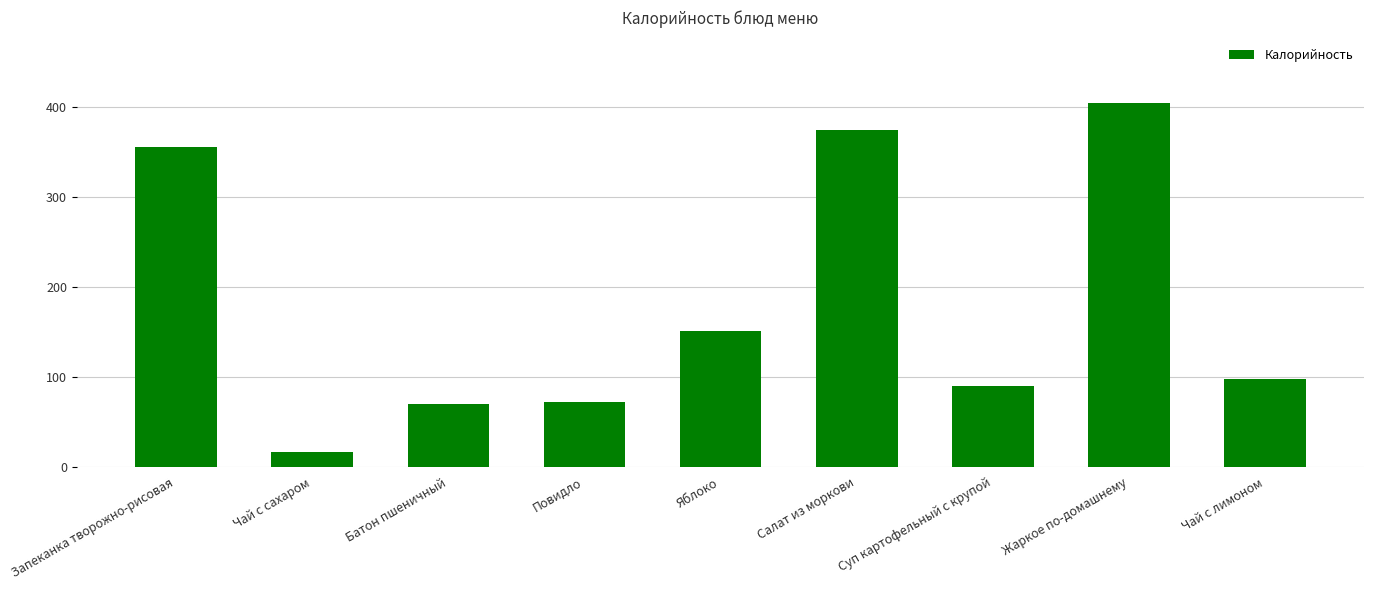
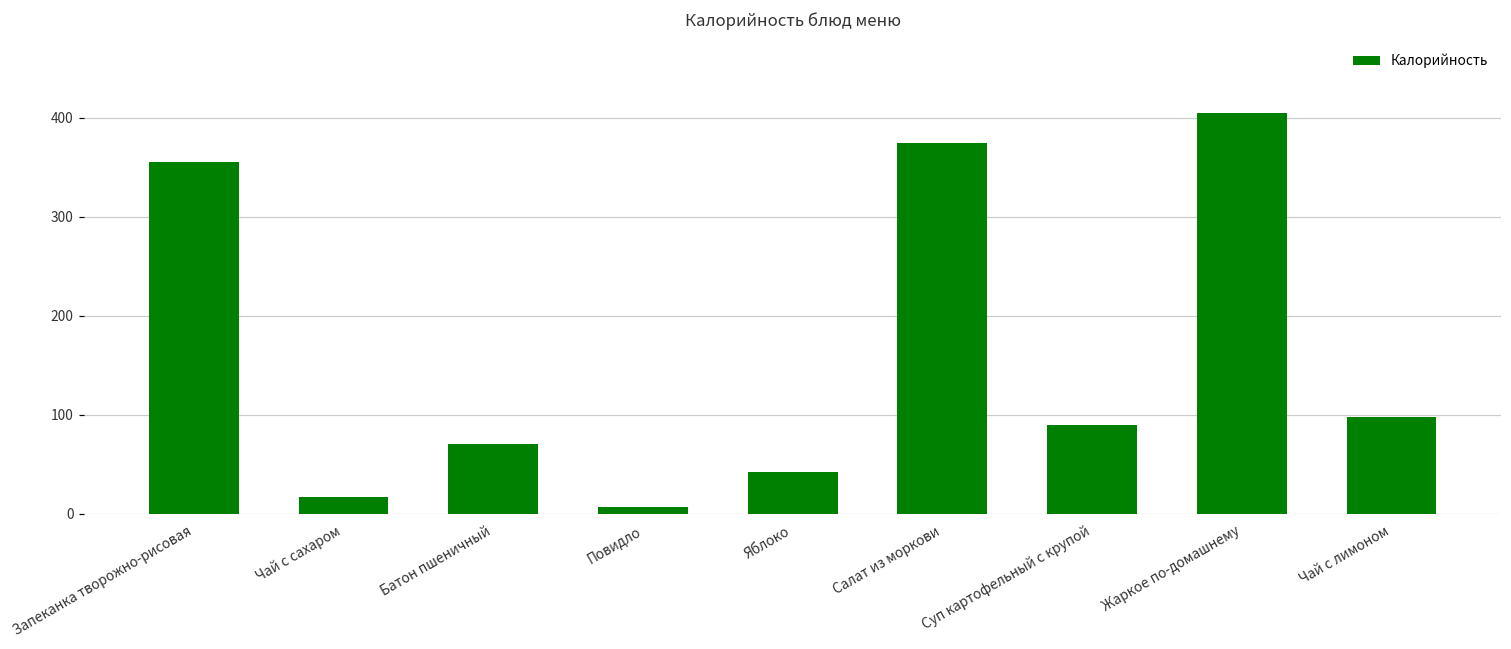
Повидло: 70 -> 10
Яблоко: 150 -> 40
